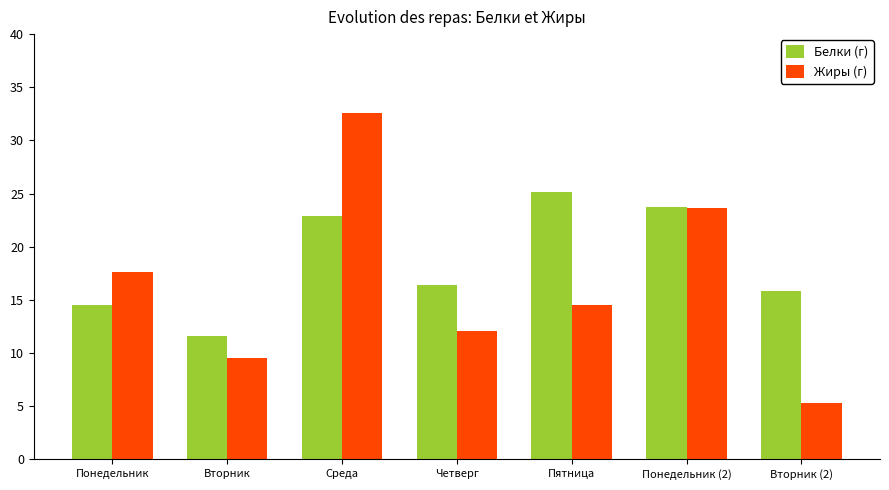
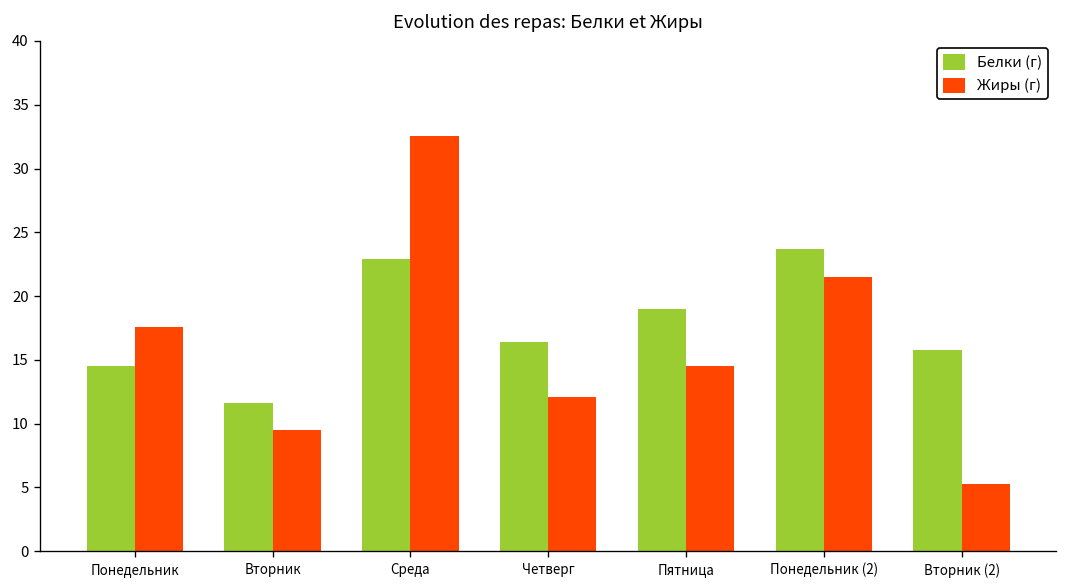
Белки (г), Пятница: 25.2 -> 19.0
Жиры (г), Понедельник (2): 23.7 -> 21.5
